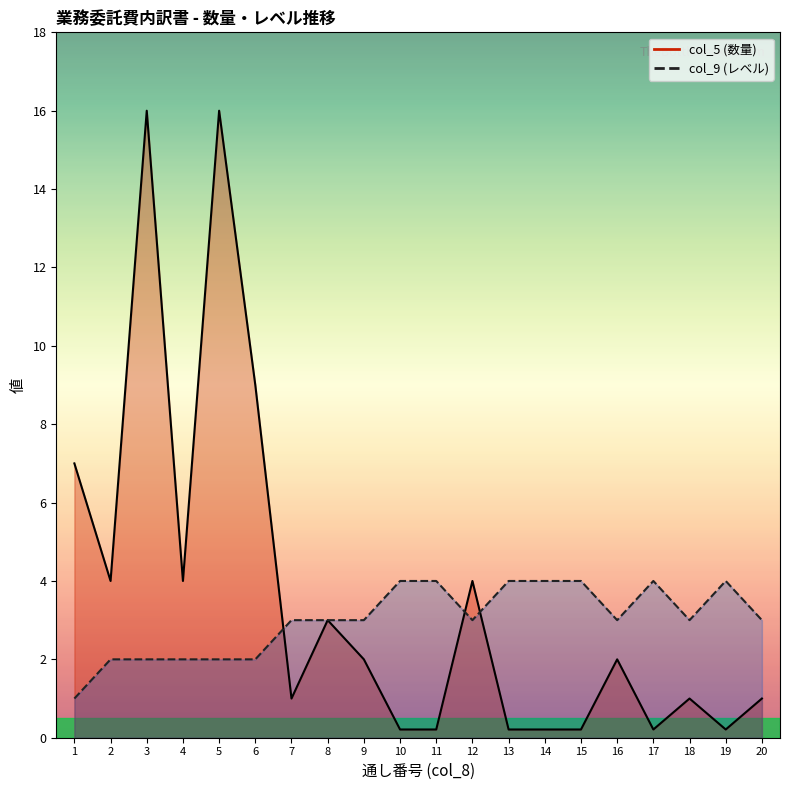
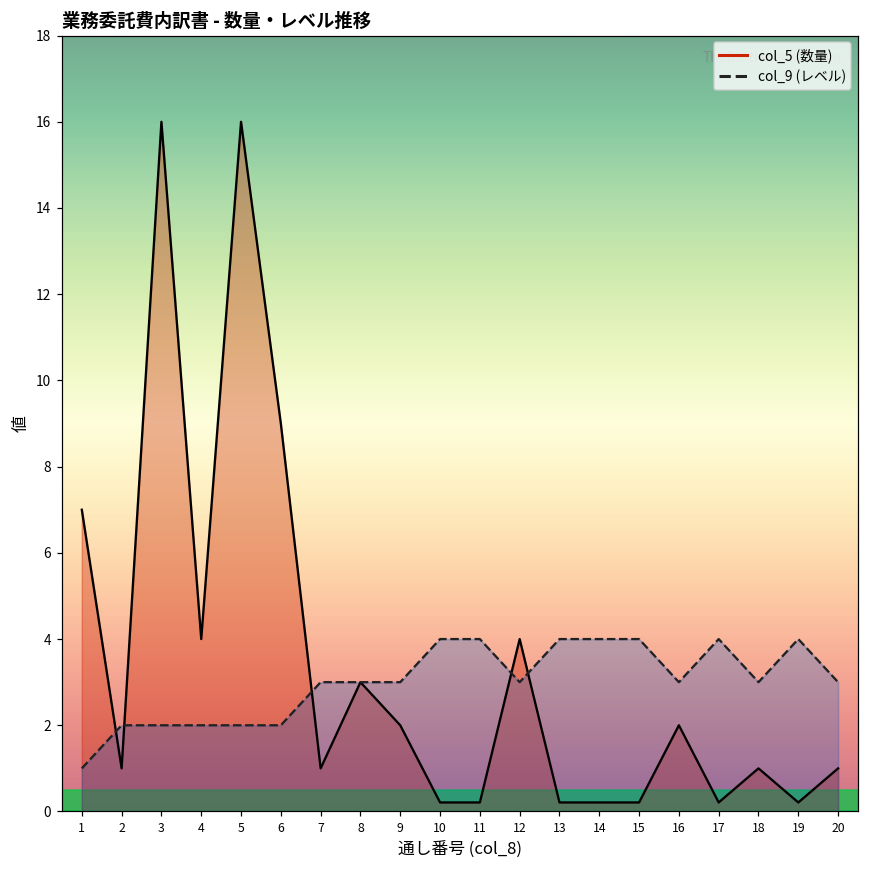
col_5 (数量), 2: 4 -> 1
